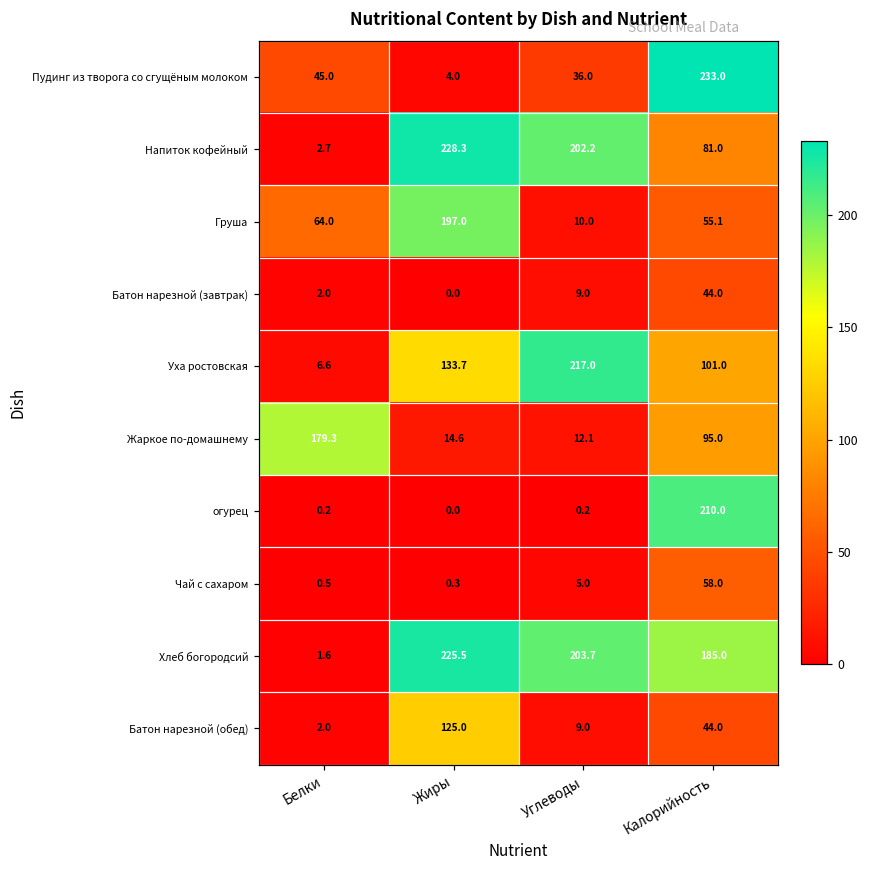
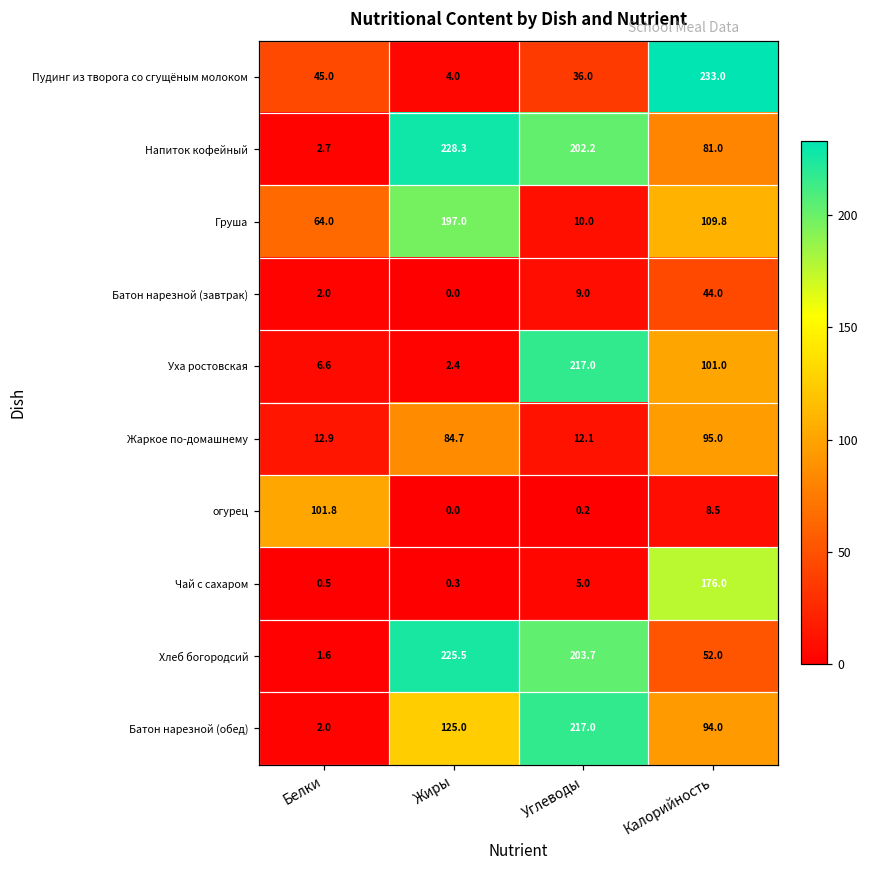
Груша, Калорийность: 55.1 -> 109.8
Уха ростовская, Жиры: 133.7 -> 2.4
Жаркое по-домашнему, Белки: 179.3 -> 12.9
Жаркое по-домашнему, Жиры: 14.6 -> 84.7
огурец, Белки: 0.2 -> 101.8
огурец, Калорийность: 210.0 -> 8.5
Чай с сахаром, Калорийность: 58.0 -> 176.0
Хлеб богородсий, Калорийность: 185.0 -> 52.0
Батон нарезной (обед), Углеводы: 9.0 -> 217.0
Батон нарезной (обед), Калорийность: 44.0 -> 94.0
